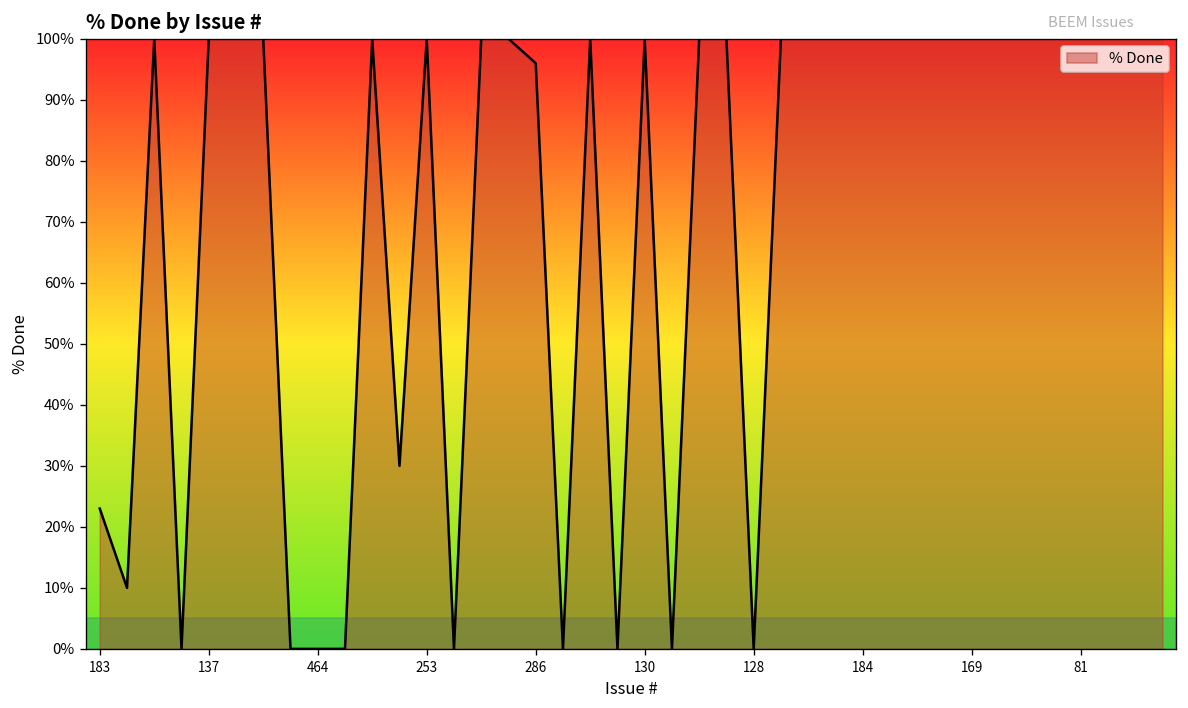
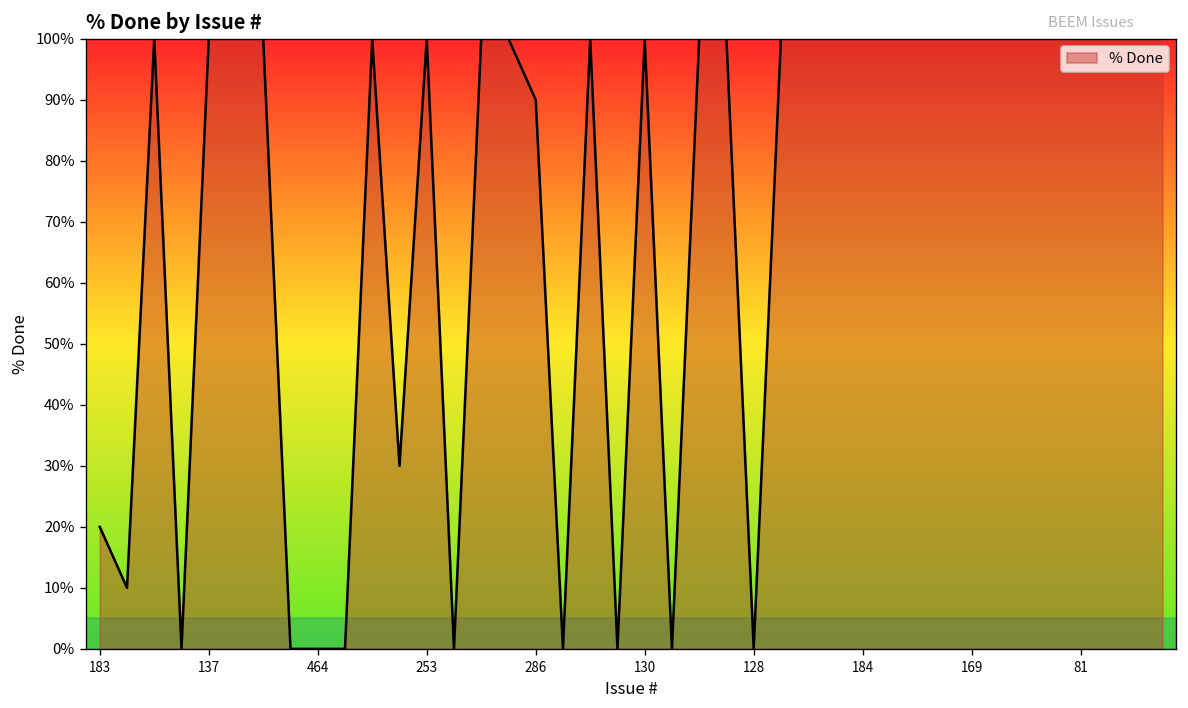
183: 23% -> 20%
286: 96% -> 90%
